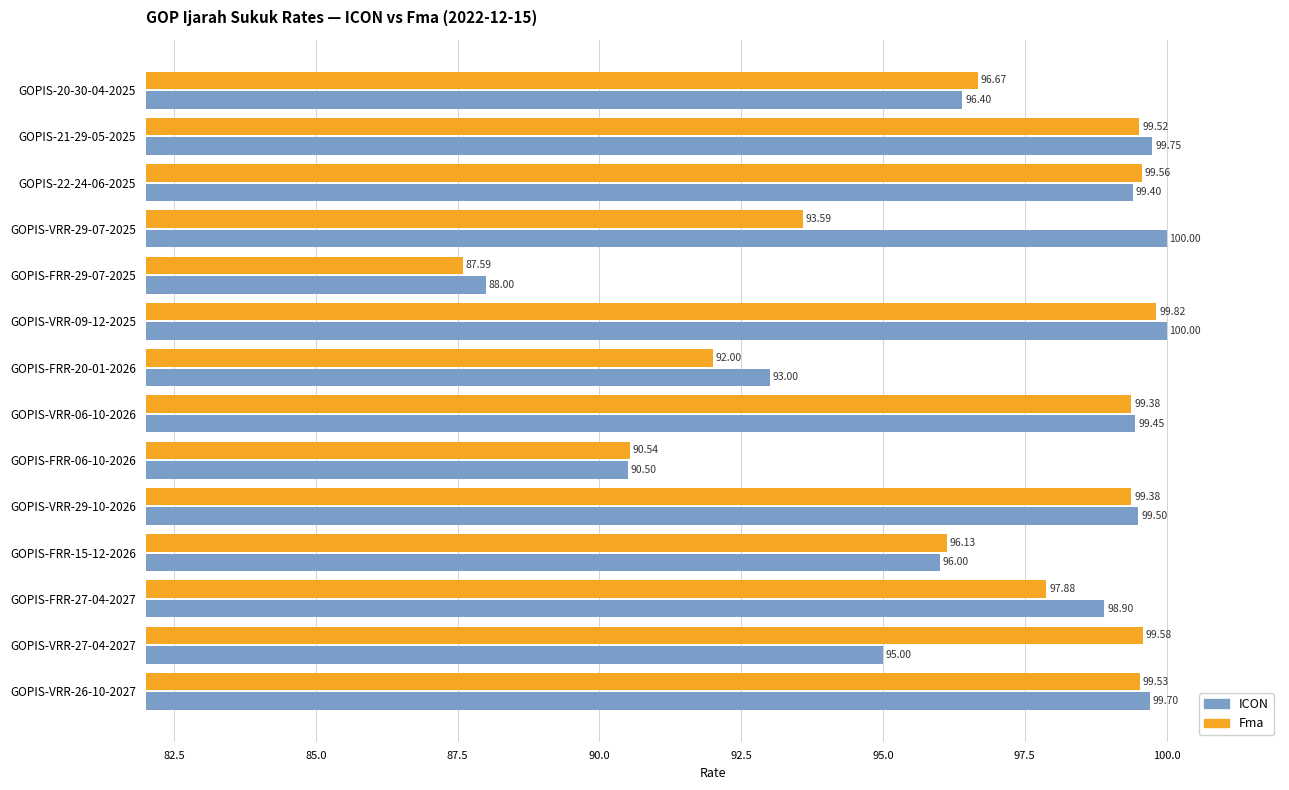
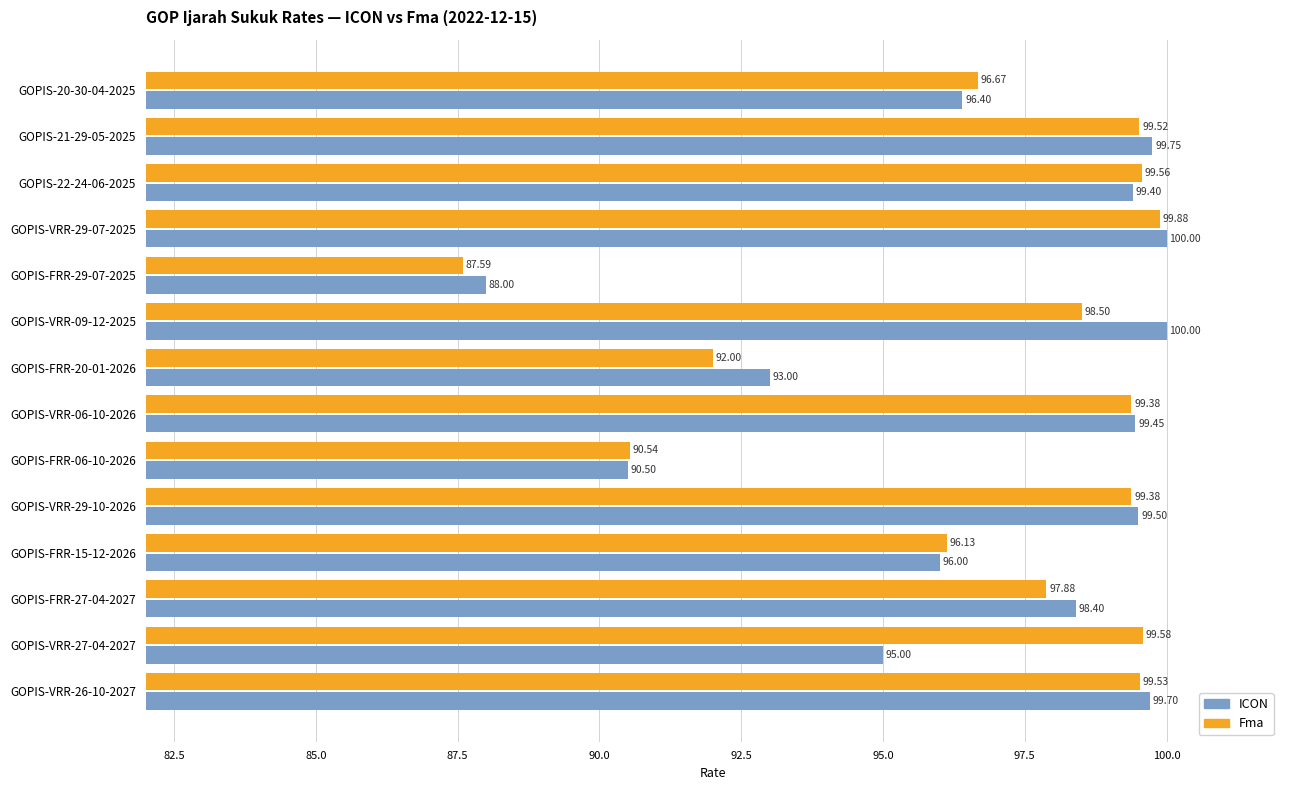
Fma, GOPIS-VRR-29-07-2025: 93.59 -> 99.88
Fma, GOPIS-VRR-09-12-2025: 99.82 -> 98.50
ICON, GOPIS-FRR-27-04-2027: 98.90 -> 98.40
